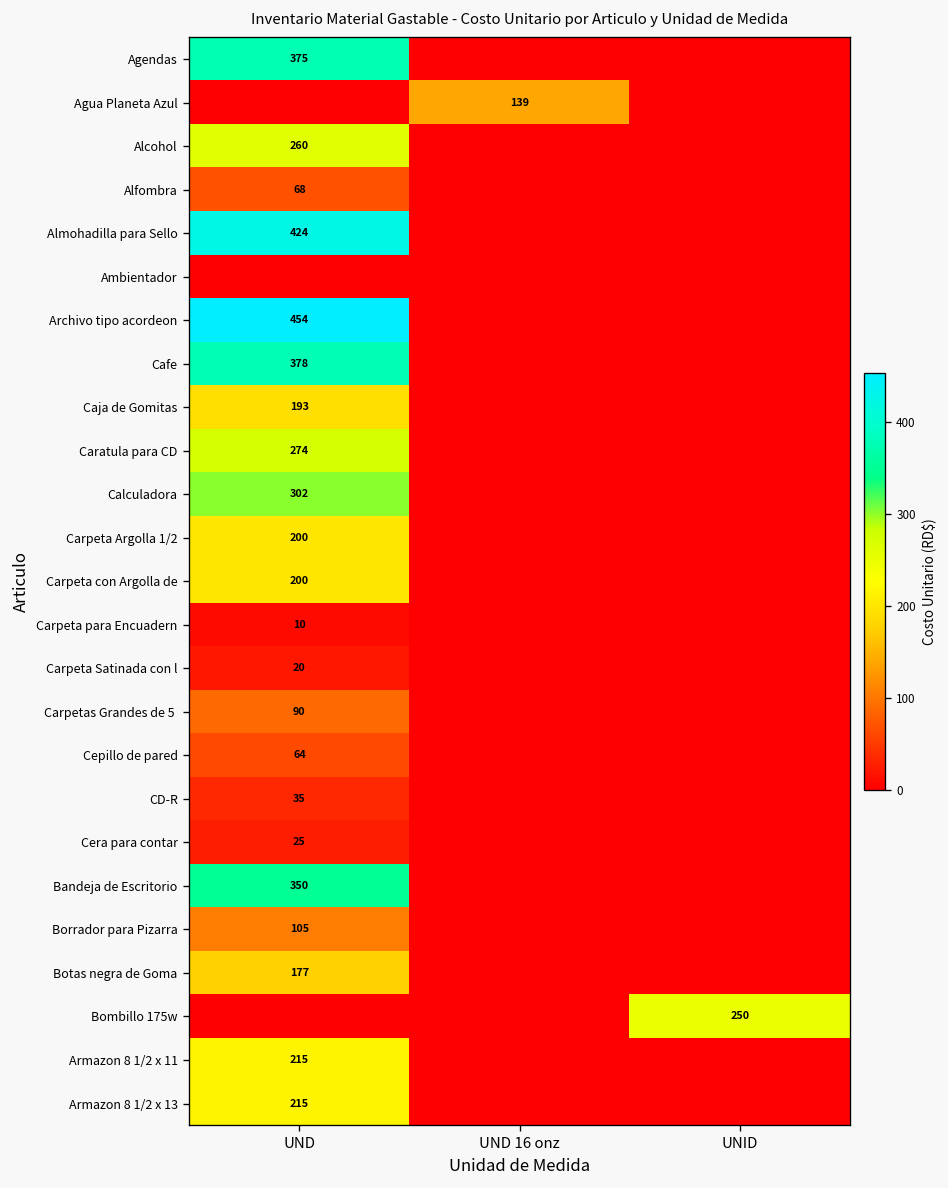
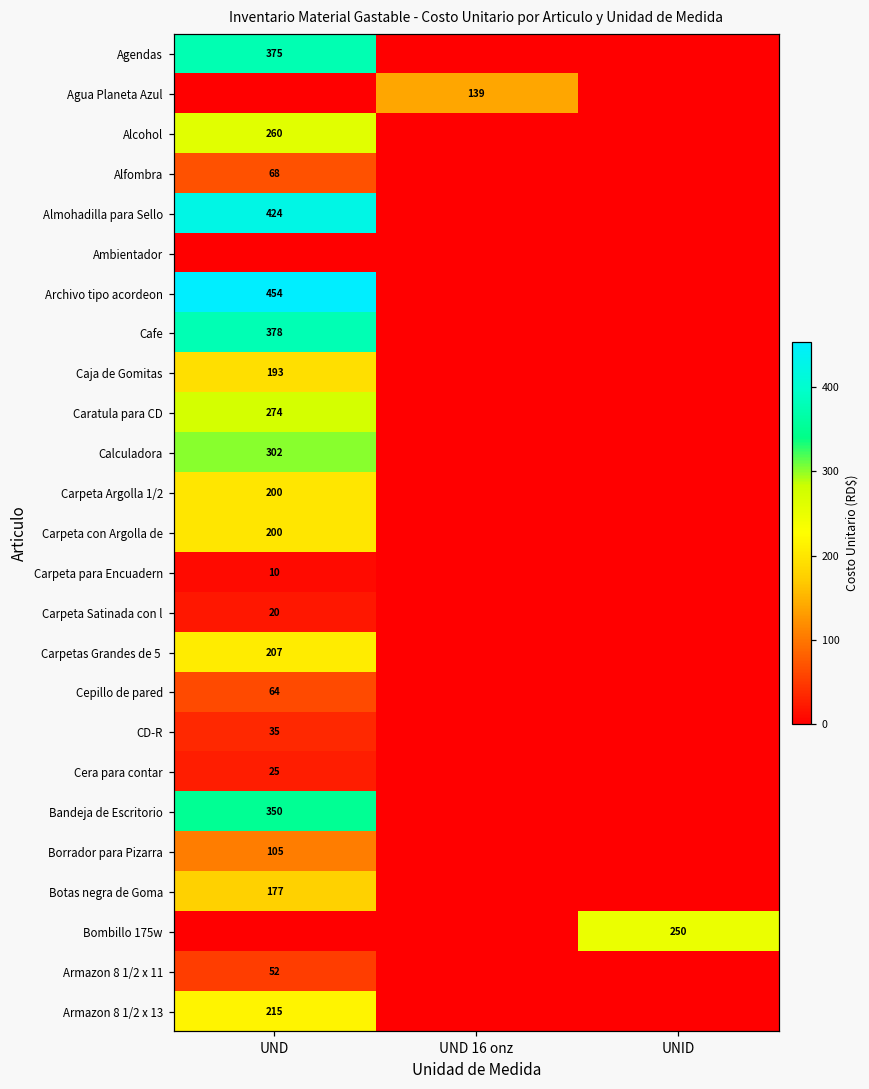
Carpetas Grandes de 5, UND: 90 -> 207
Armazon 8 1/2 x 11, UND: 215 -> 52
